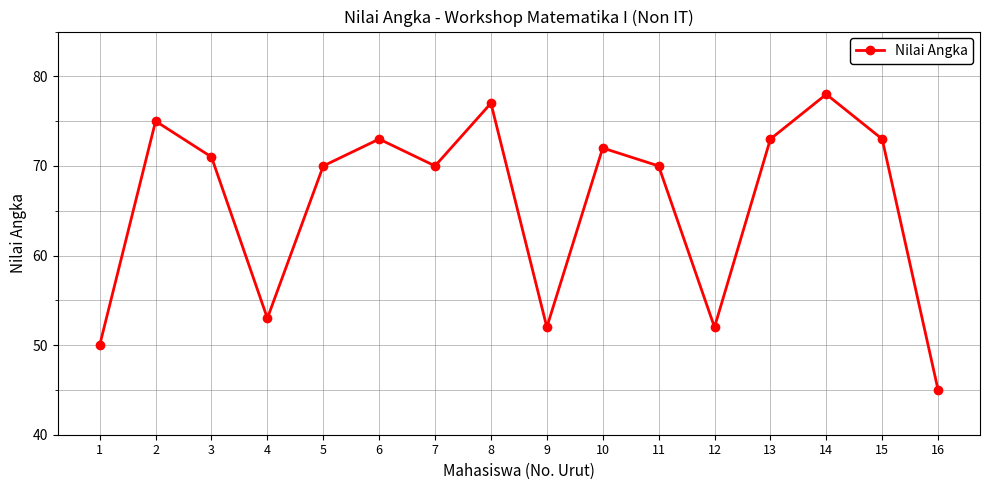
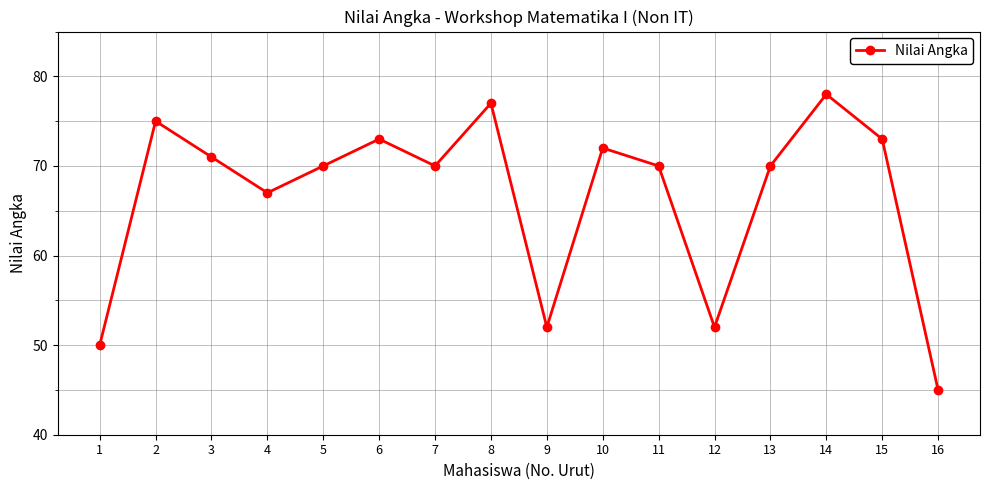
4: 53 -> 67
13: 73 -> 70
